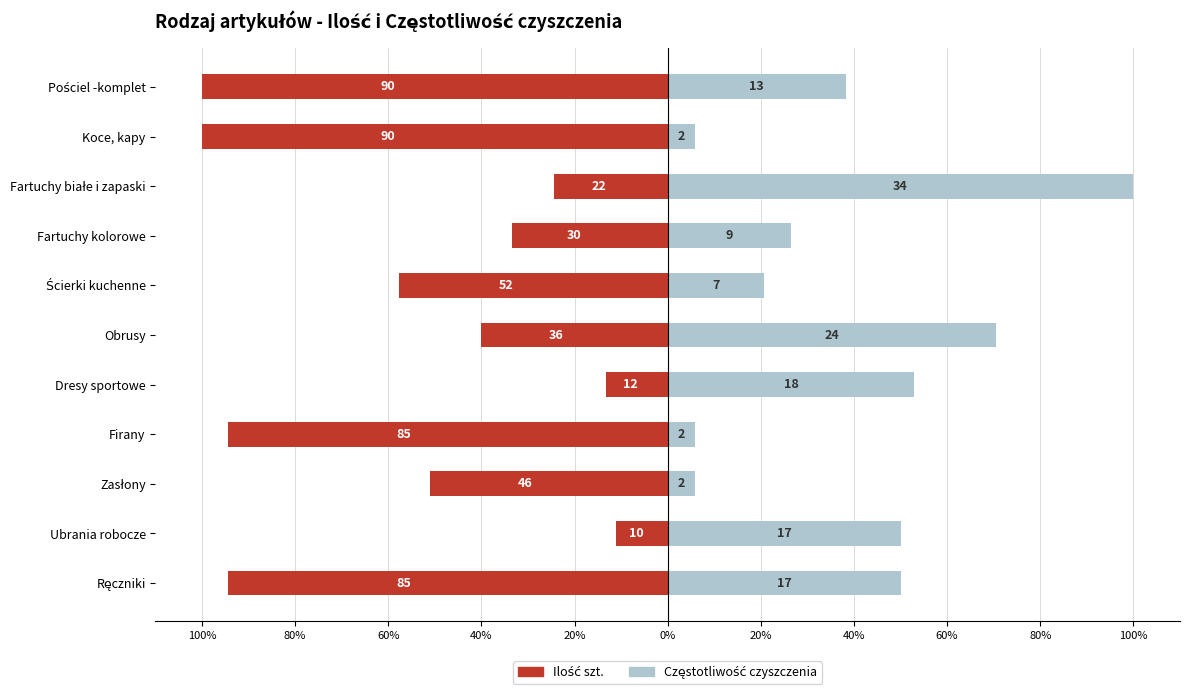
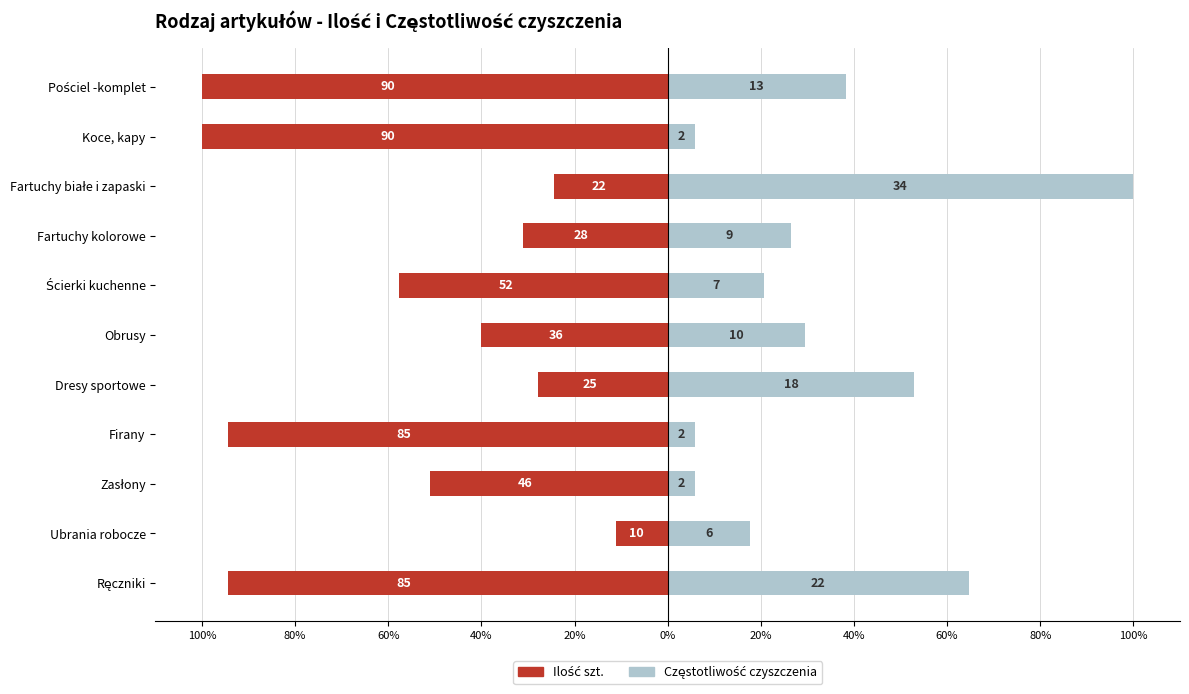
Ilość szt., Fartuchy kolorowe: 30 -> 28
Częstotliwość czyszczenia, Obrusy: 24 -> 10
Ilość szt., Dresy sportowe: 12 -> 25
Częstotliwość czyszczenia, Ubrania robocze: 17 -> 6
Częstotliwość czyszczenia, Ręczniki: 17 -> 22
